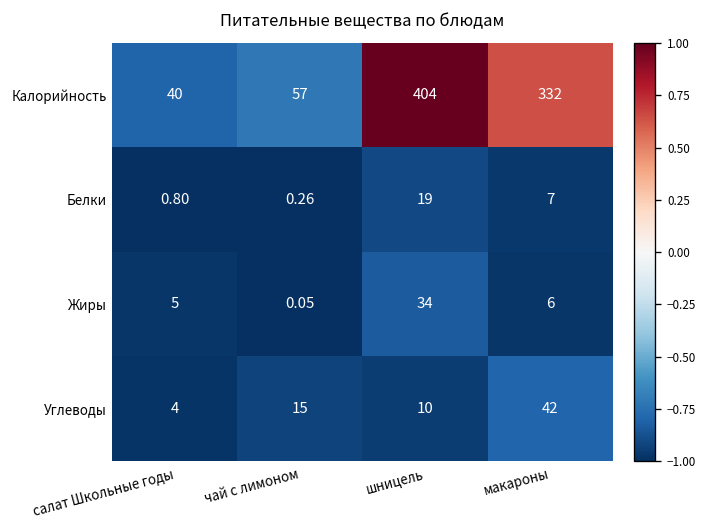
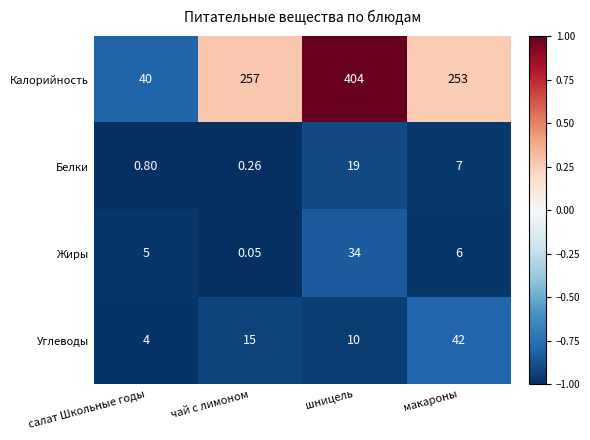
Калорийность, чай с лимоном: 57 -> 257
Калорийность, макароны: 332 -> 253
